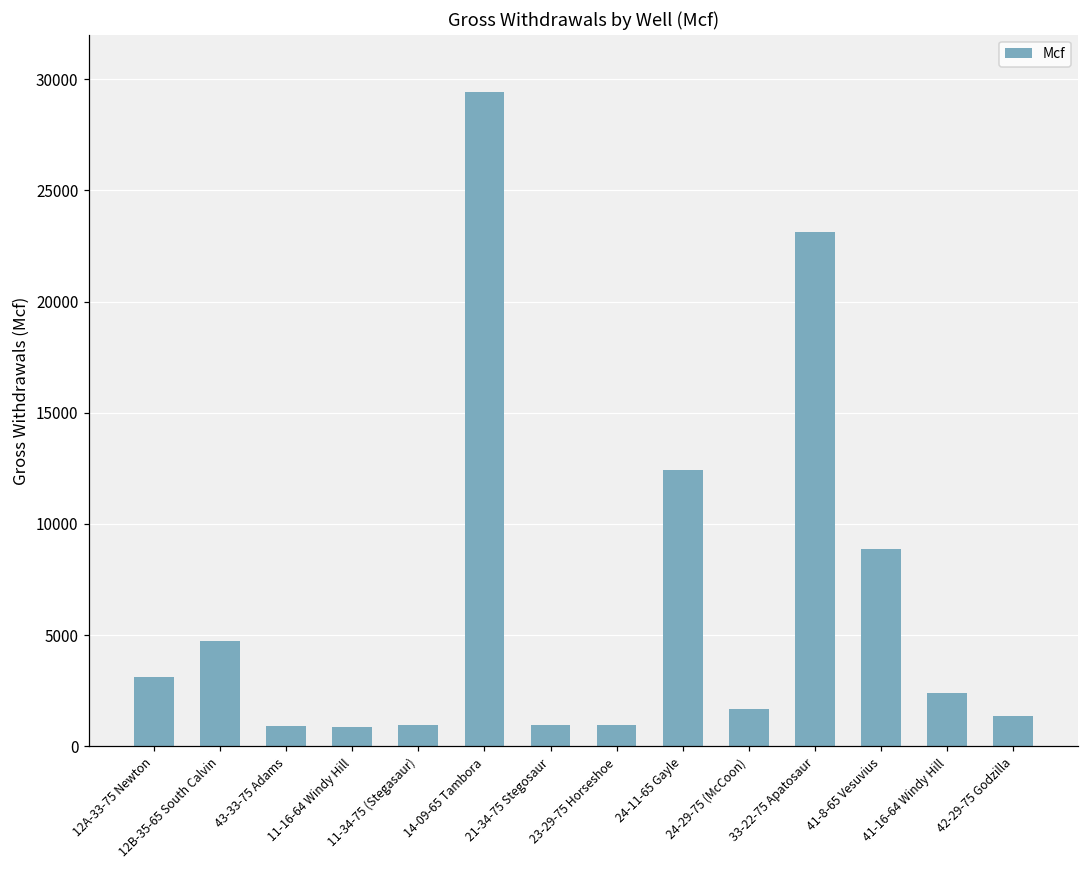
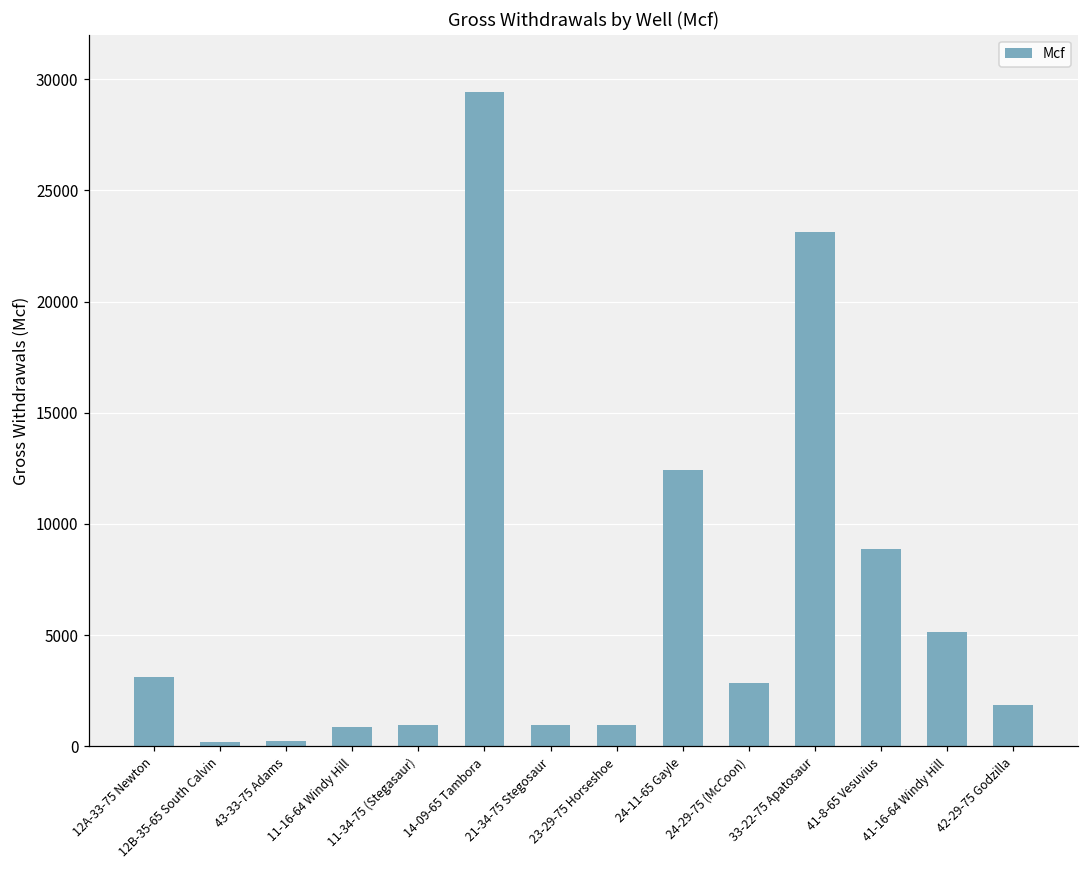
12B-35-65 South Calvin: 4700 -> 200
43-33-75 Adams: 900 -> 200
24-29-75 (McCoon): 1700 -> 2900
41-16-64 Windy Hill: 2400 -> 5100
42-29-75 Godzilla: 1400 -> 1900
